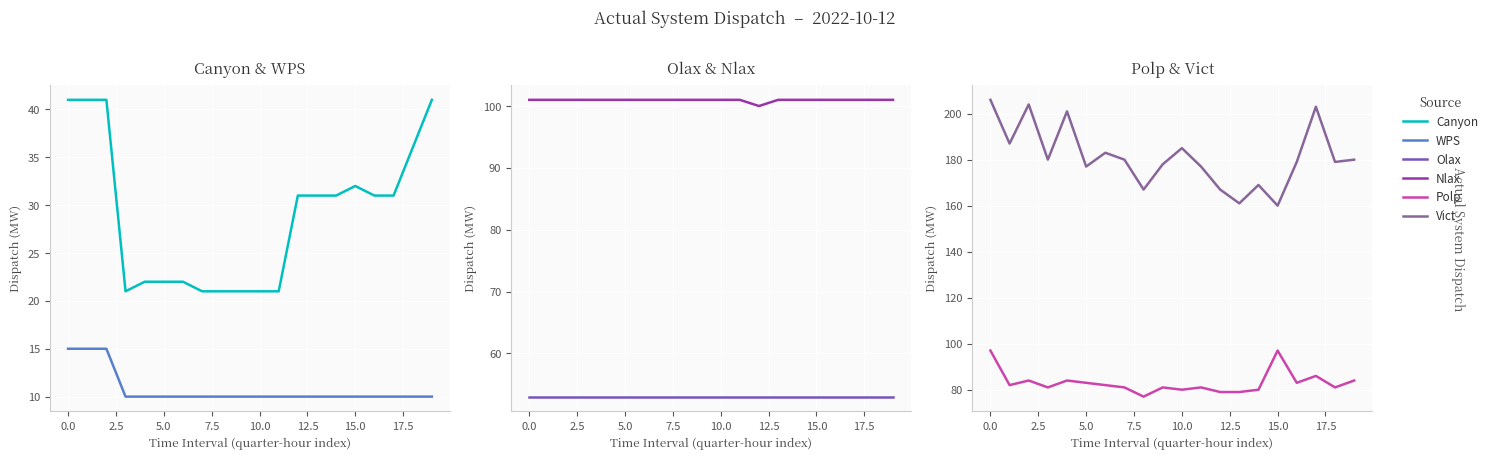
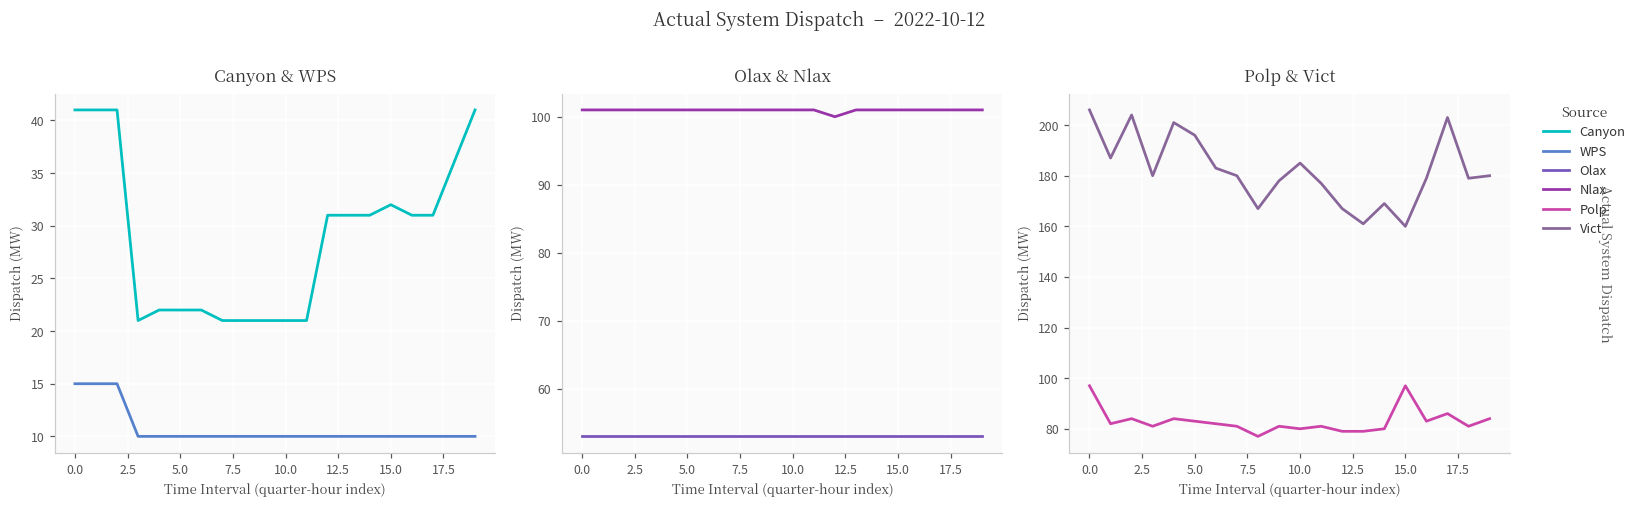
Polp & Vict, Vict, 5.0: 177 -> 196
